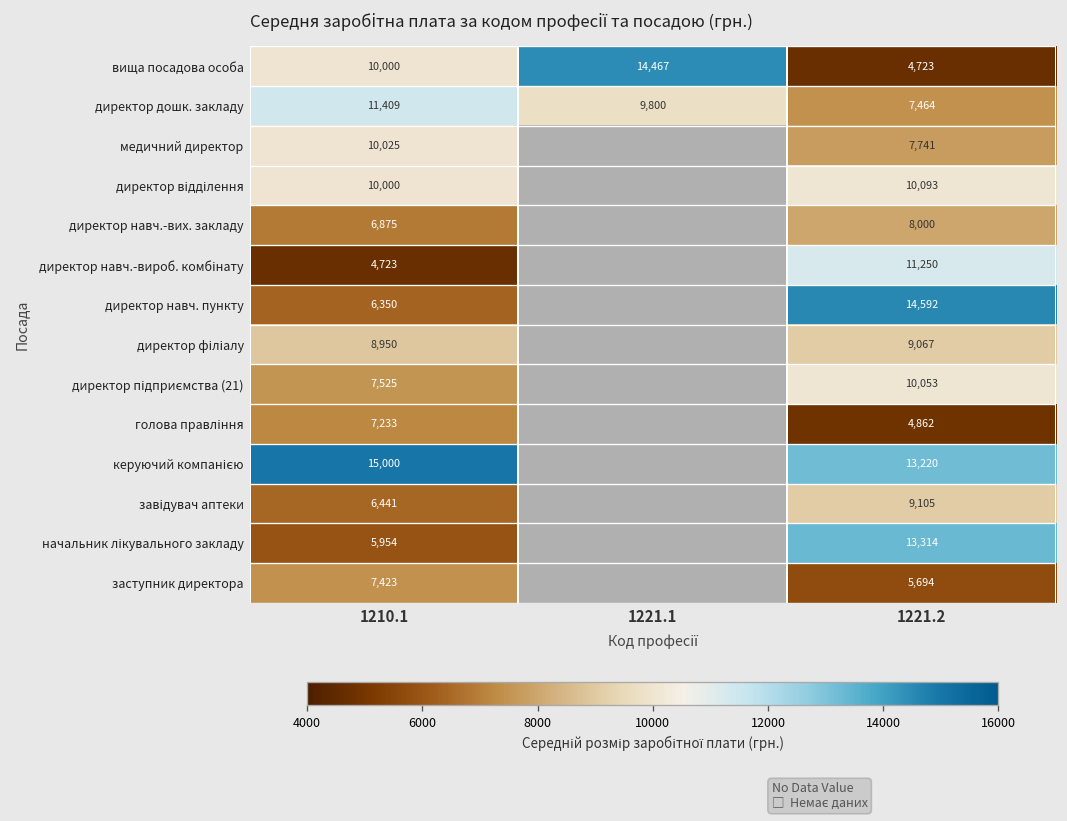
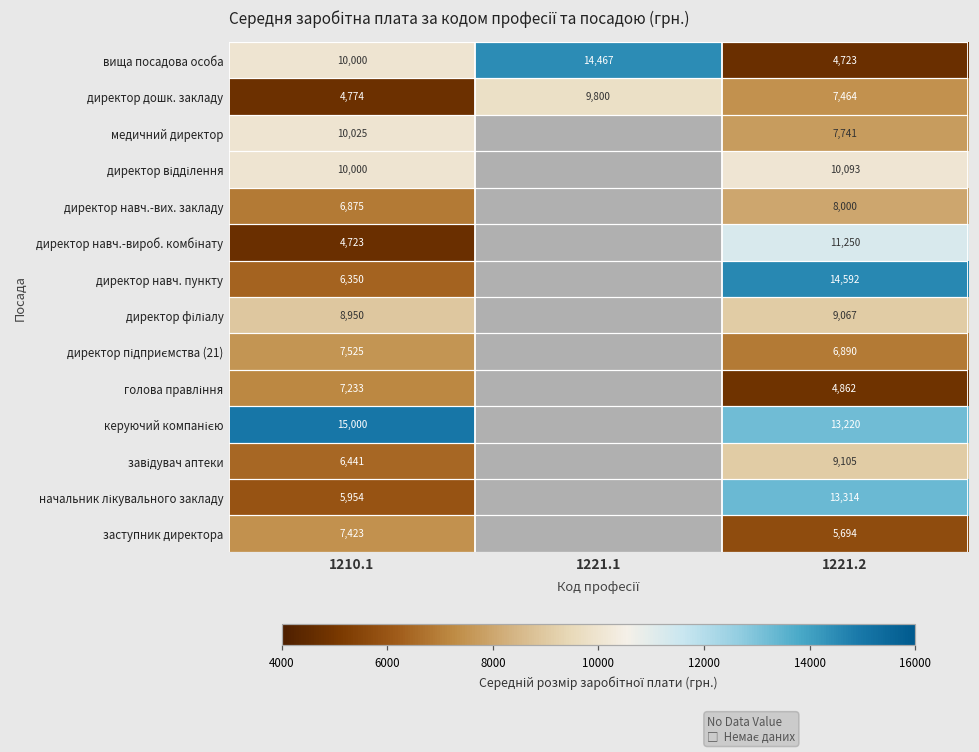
директор дошк. закладу, 1210.1: 11,409 -> 4,774
директор підприємства (21), 1221.2: 10,053 -> 6,890
